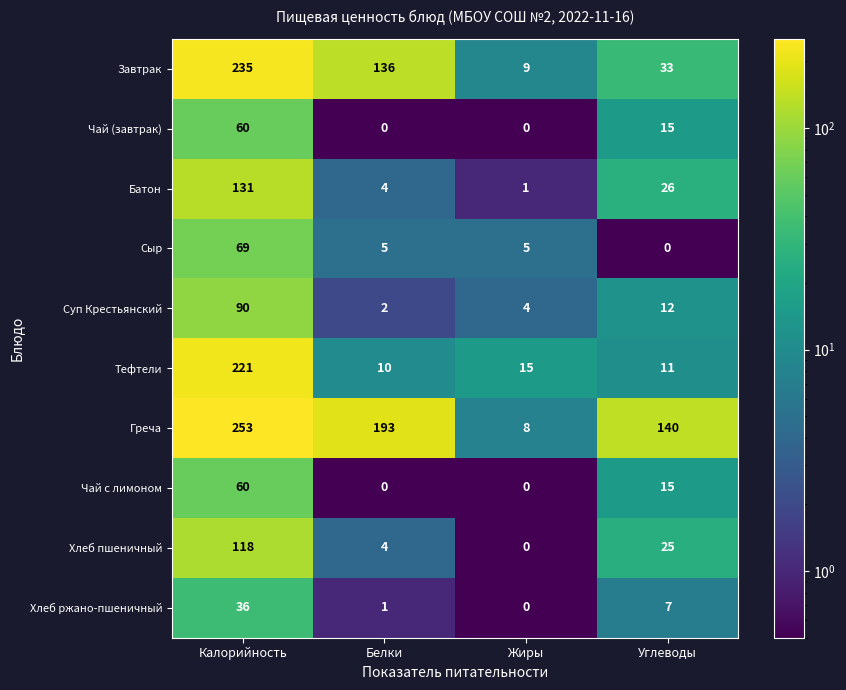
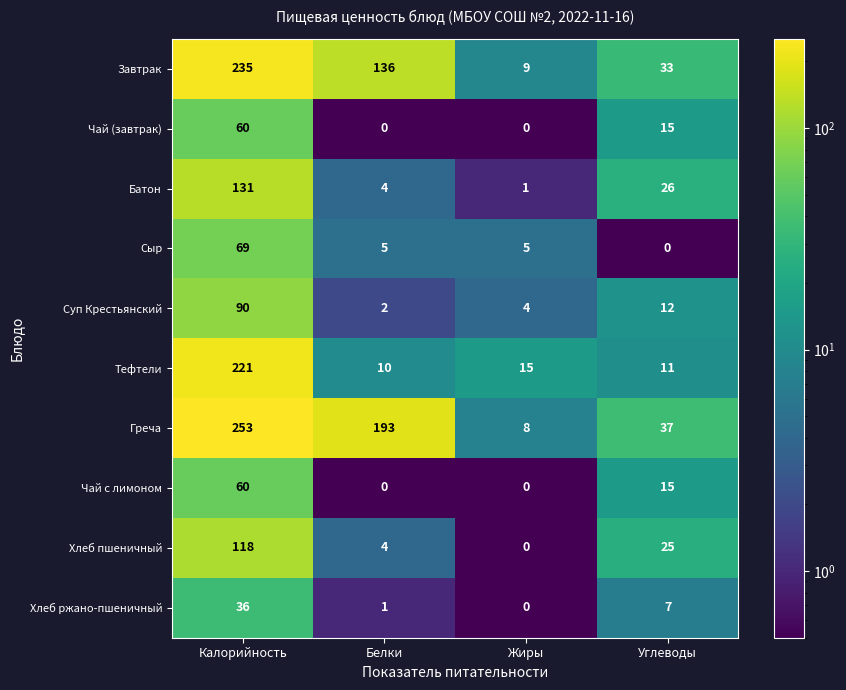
Греча, Углеводы: 140 -> 37
